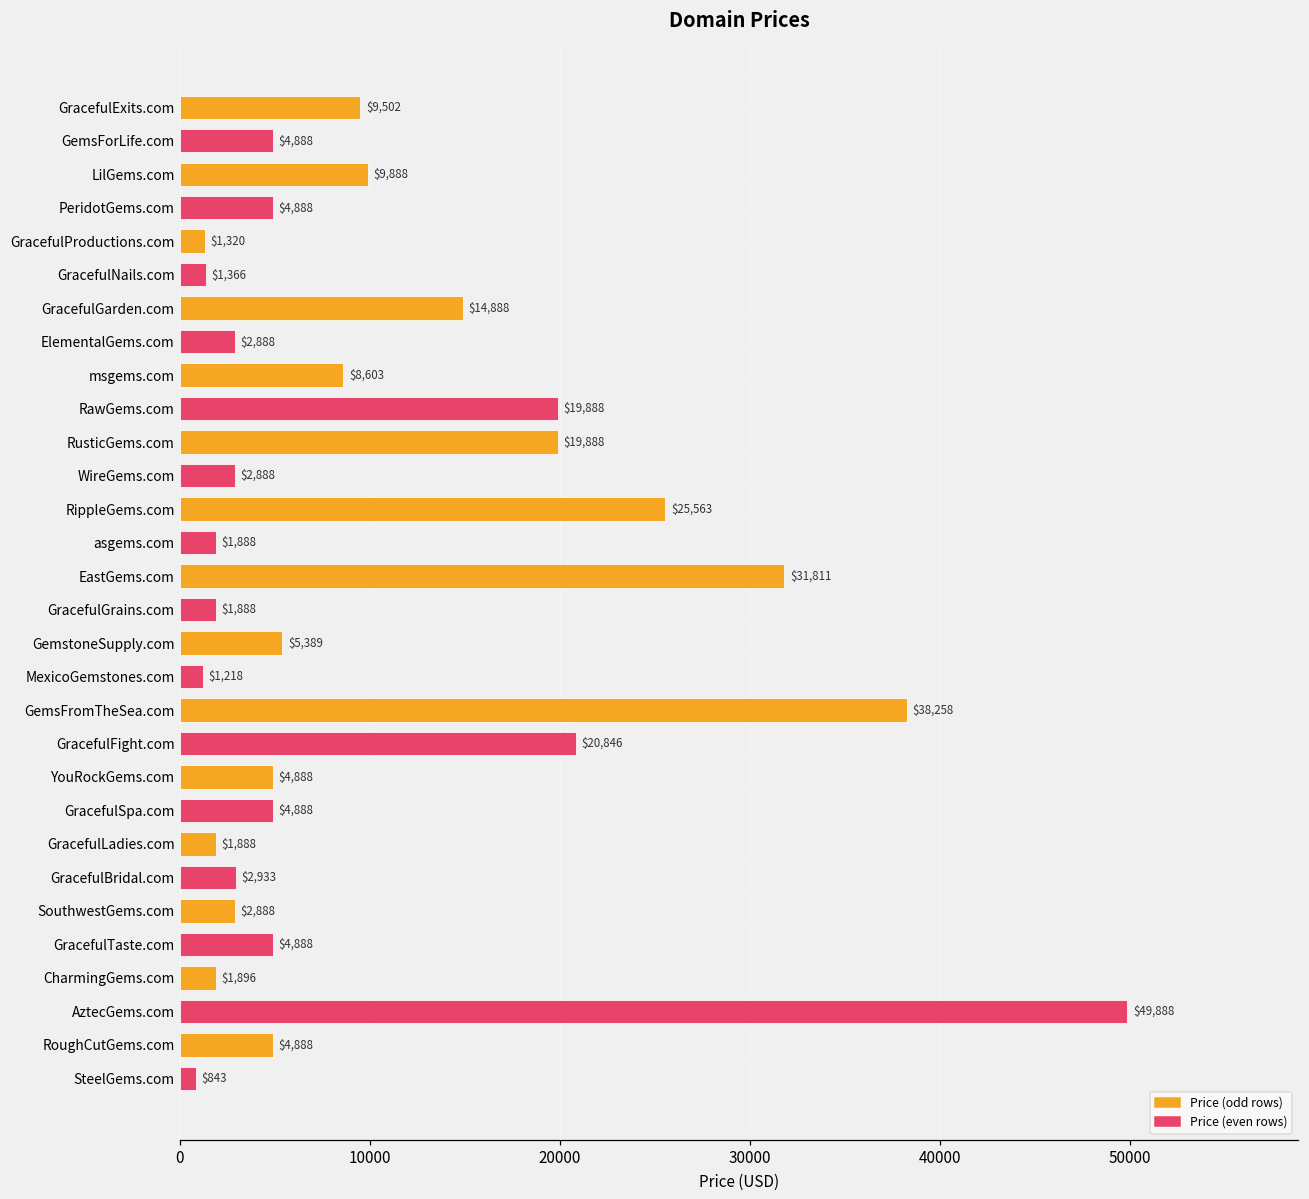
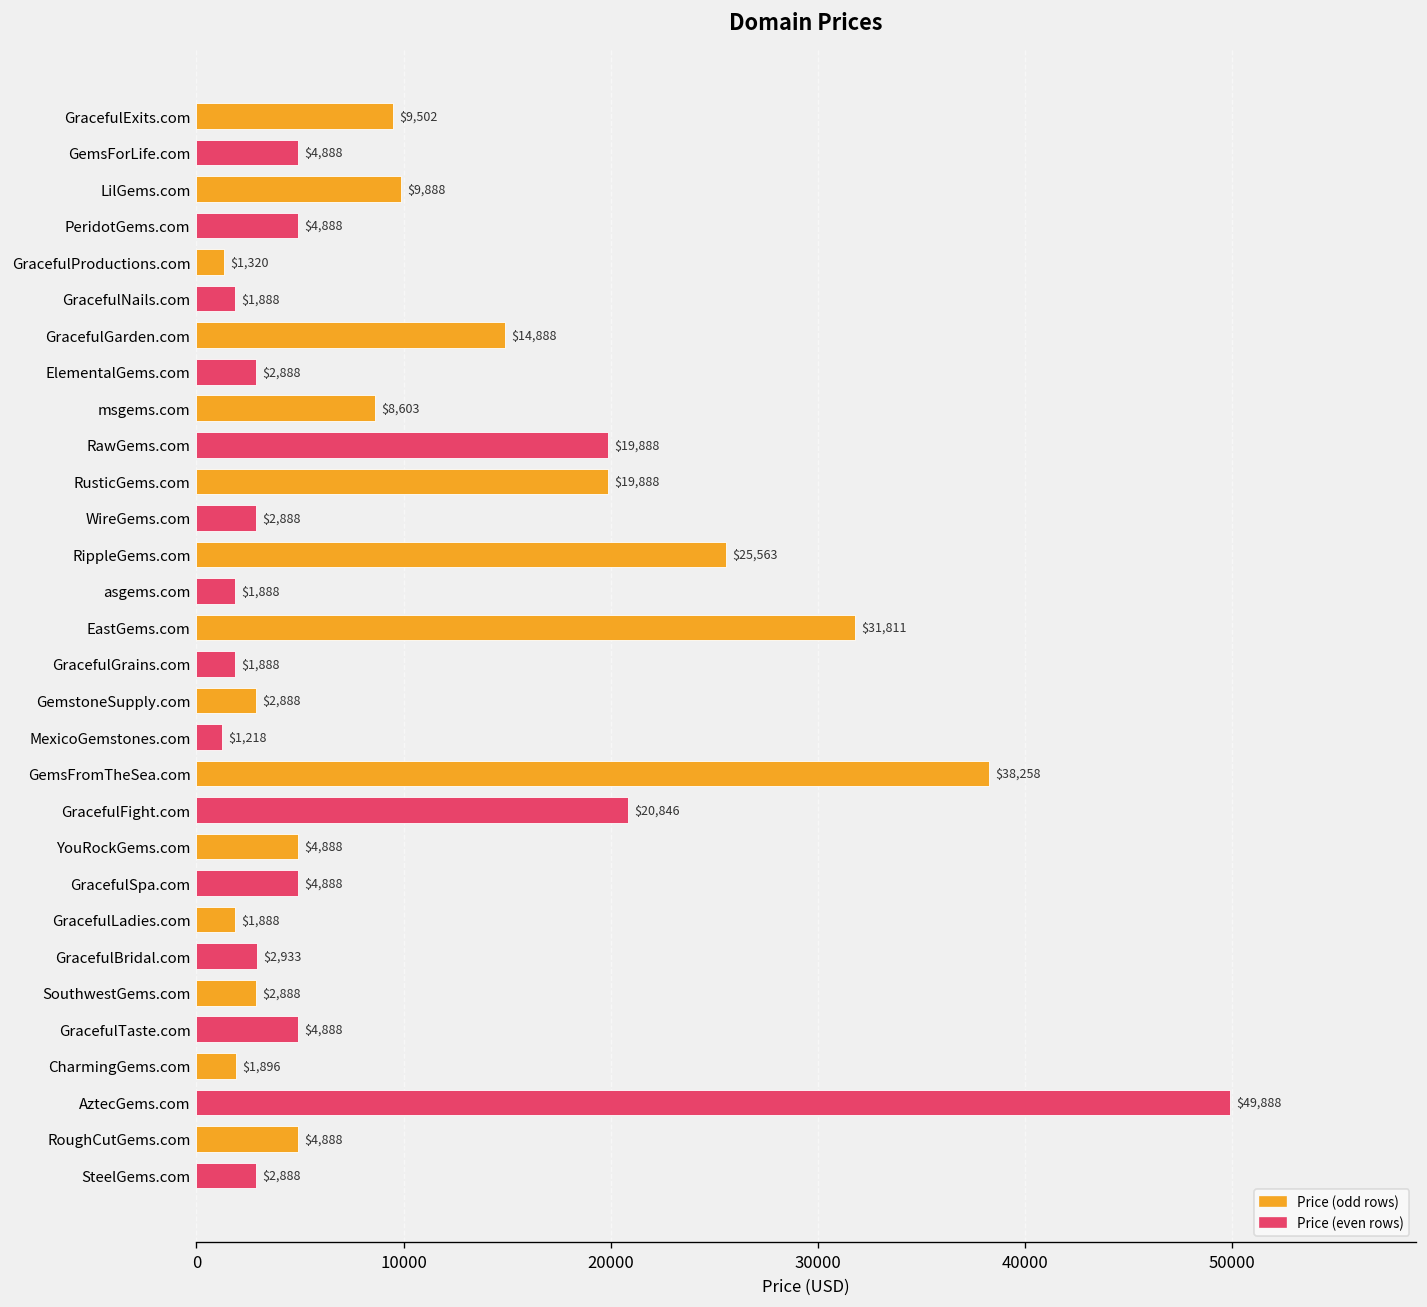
GracefulNails.com: $1,366 -> $1,888
GemstoneSupply.com: $5,389 -> $2,888
SteelGems.com: $843 -> $2,888
